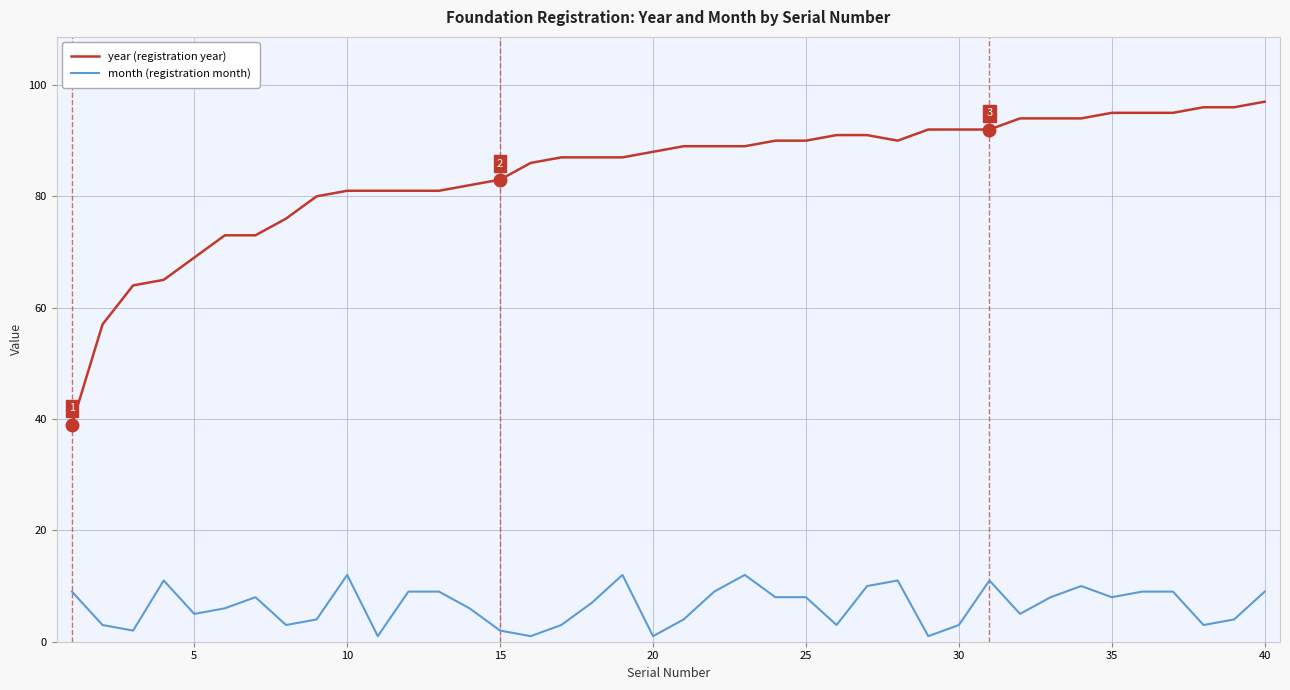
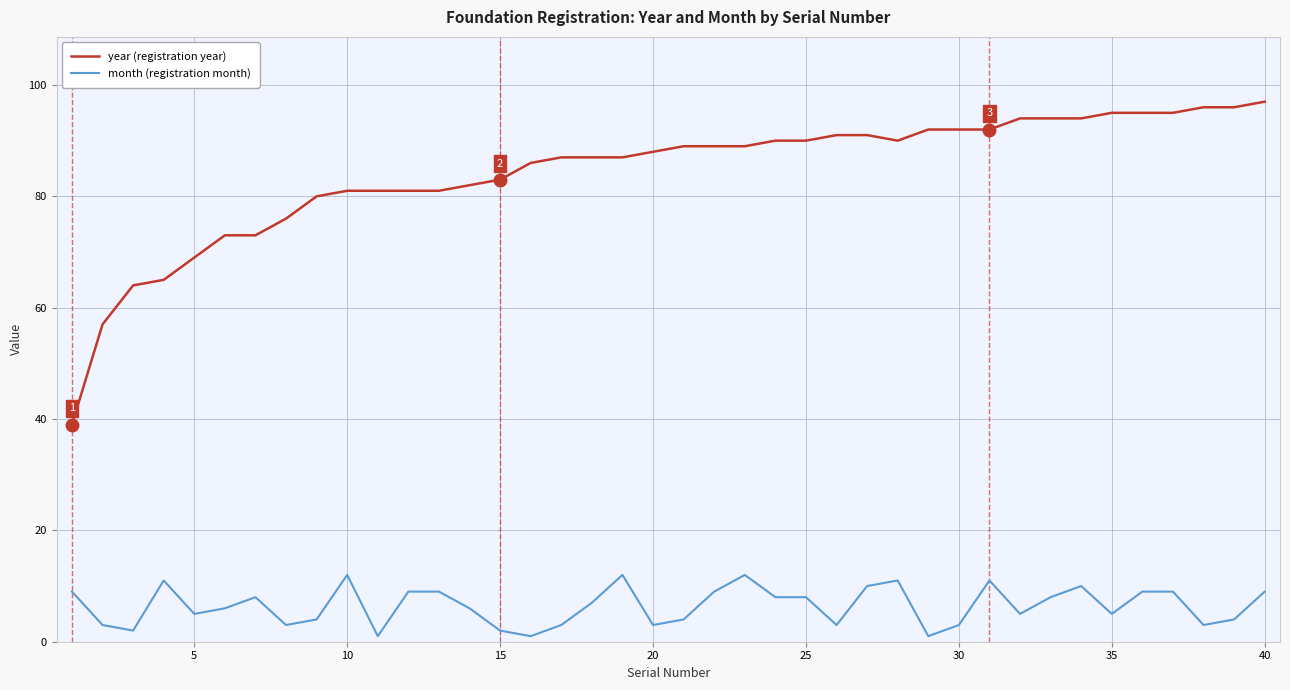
month (registration month), 20: 1 -> 3
month (registration month), 35: 8 -> 5
